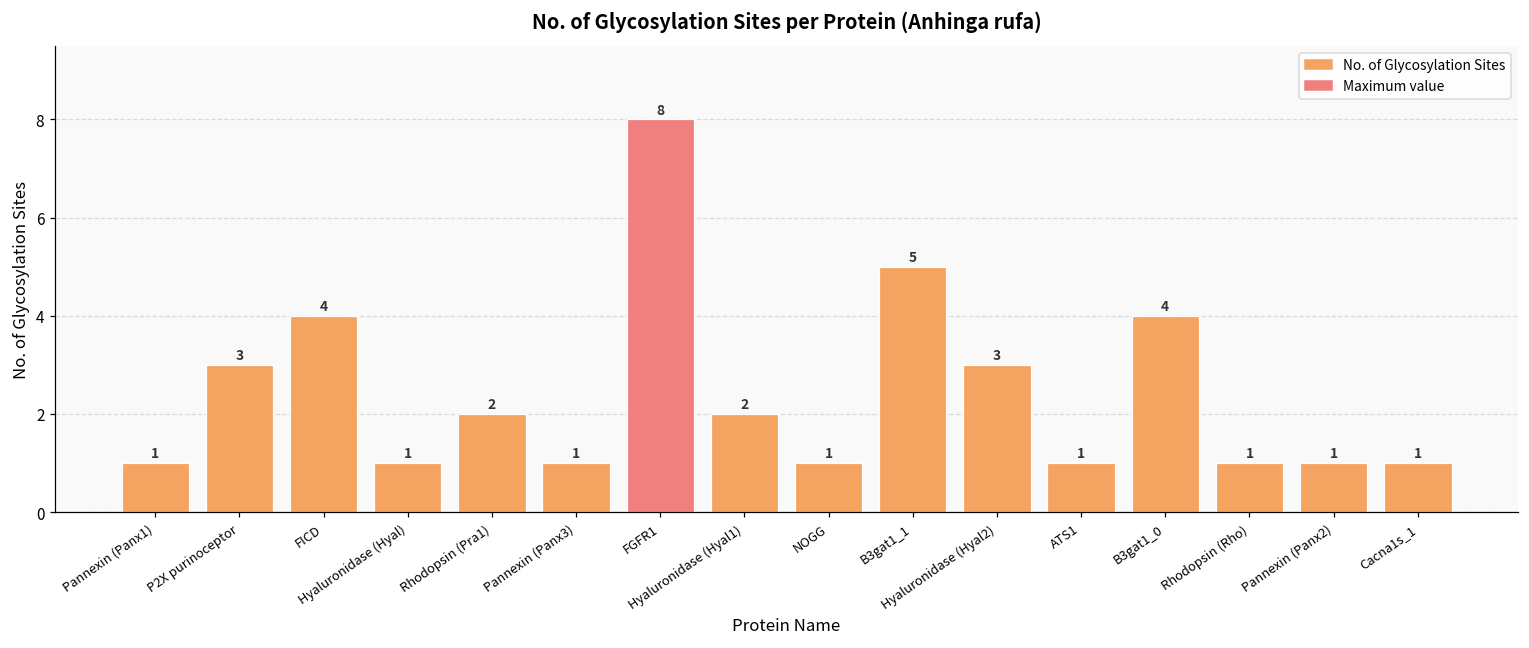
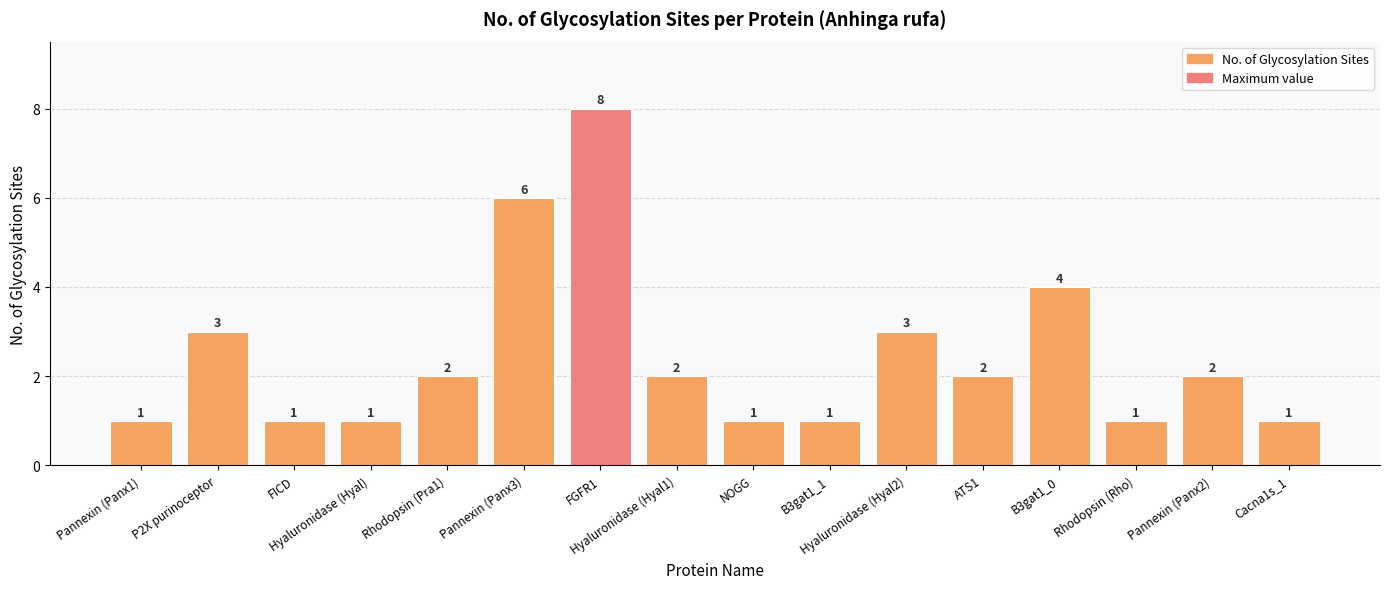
FICD: 4 -> 1
Pannexin (Panx3): 1 -> 6
B3gat1_1: 5 -> 1
ATS1: 1 -> 2
Pannexin (Panx2): 1 -> 2
